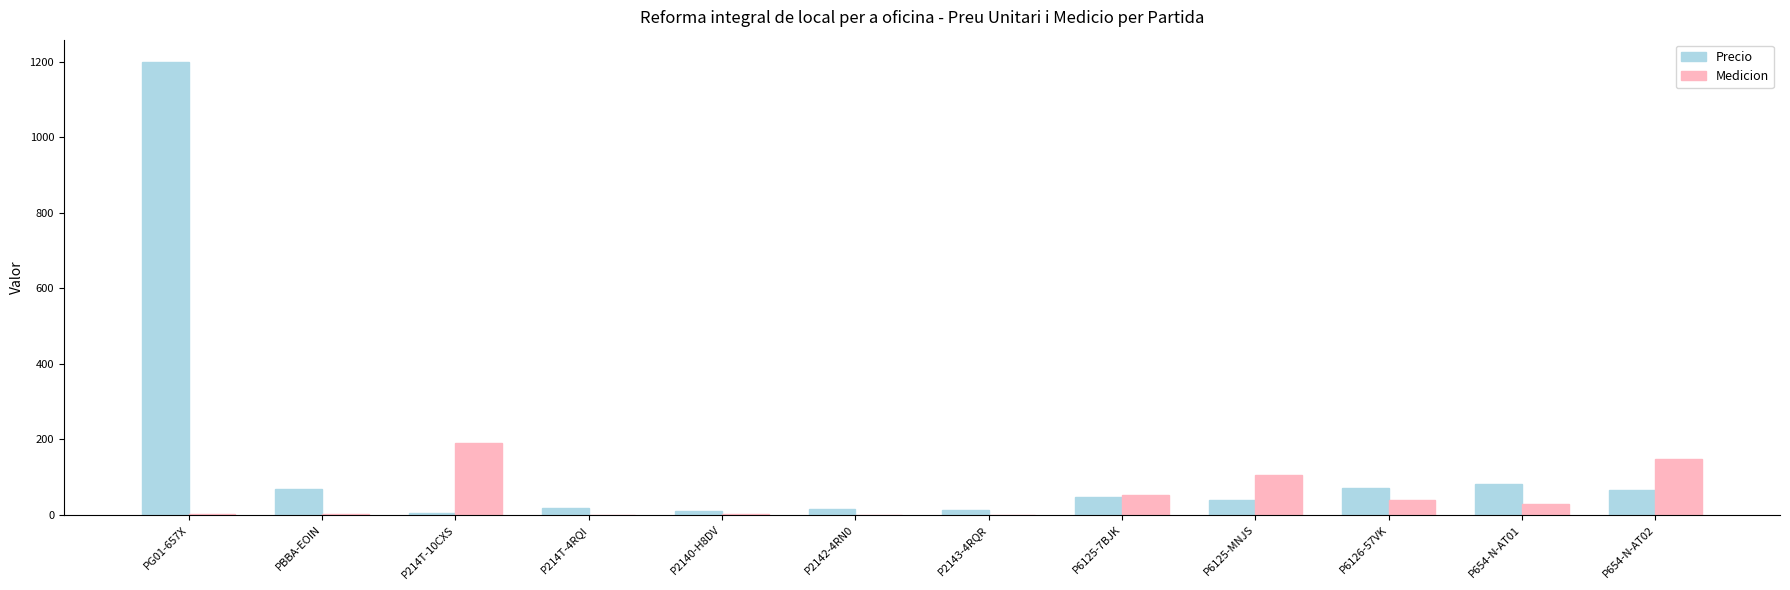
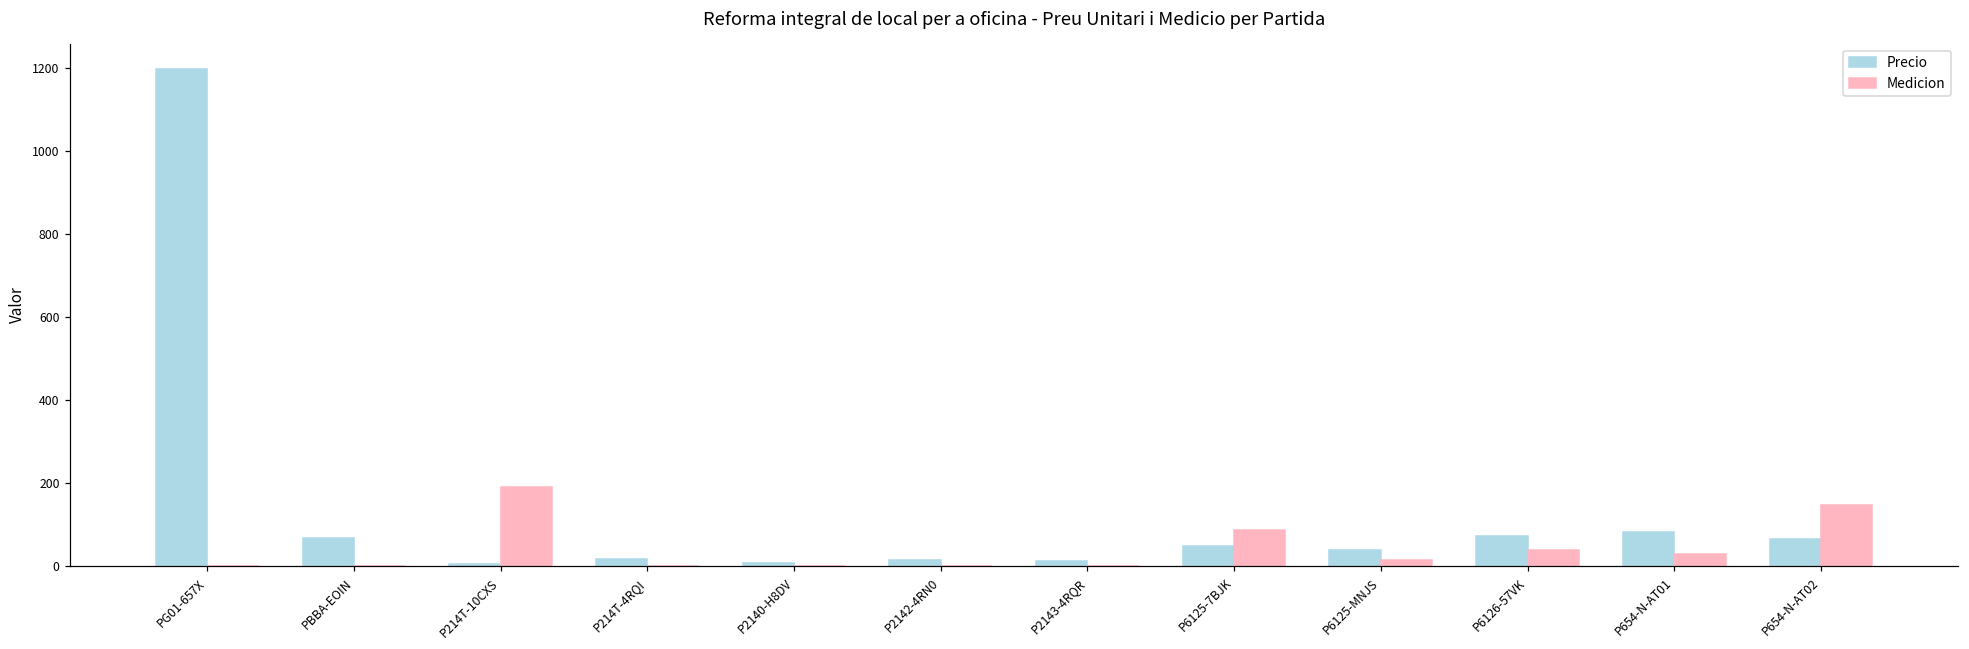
Medicion, P6125-7BJK: 50 -> 90
Medicion, P6125-MNJS: 110 -> 20
